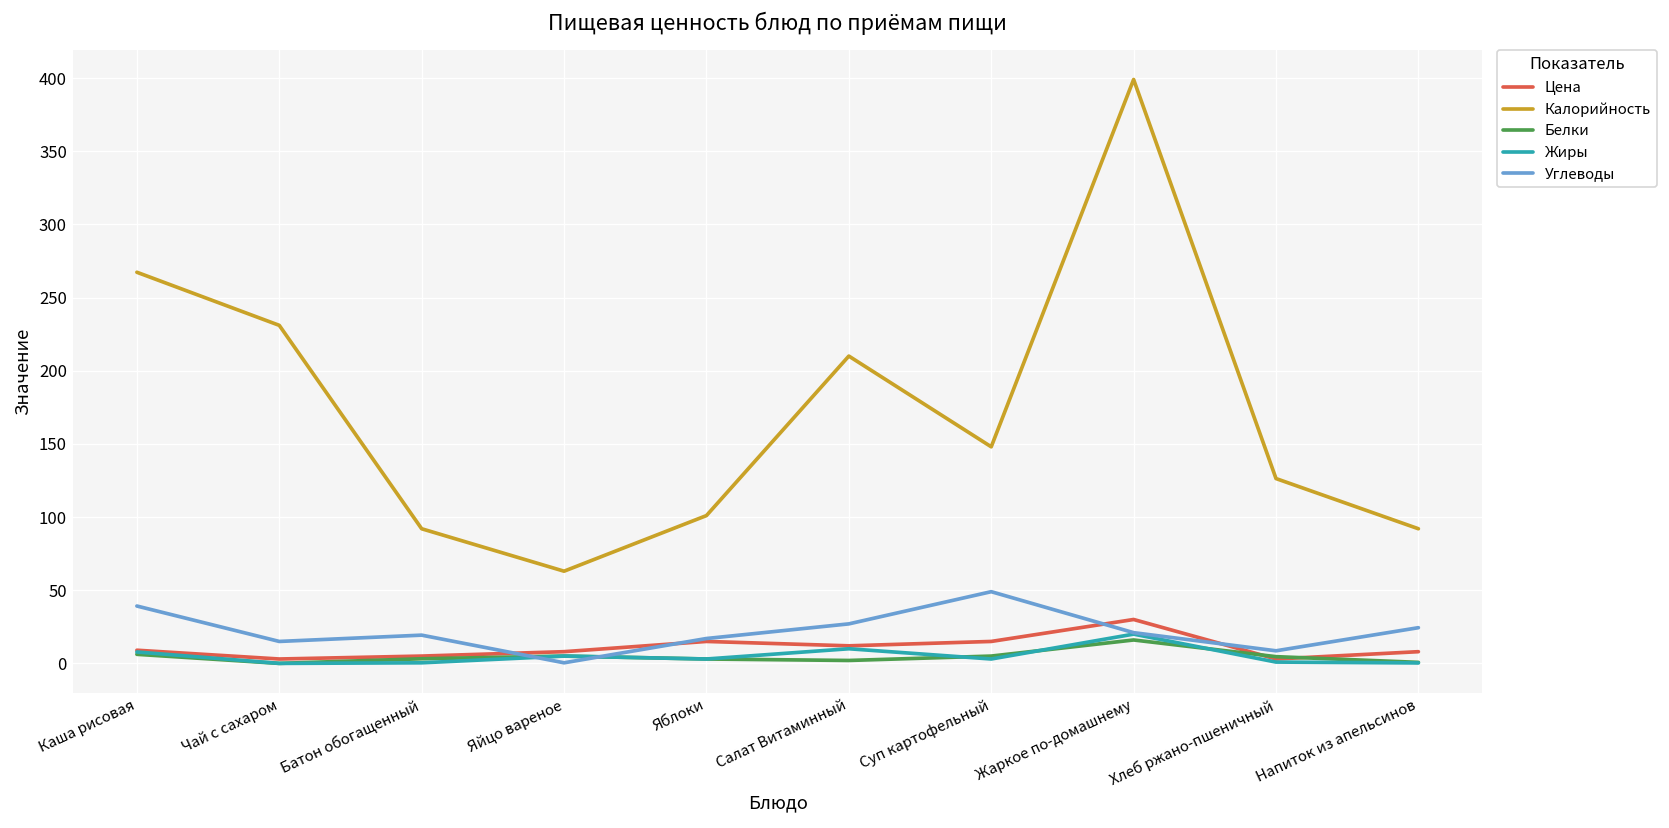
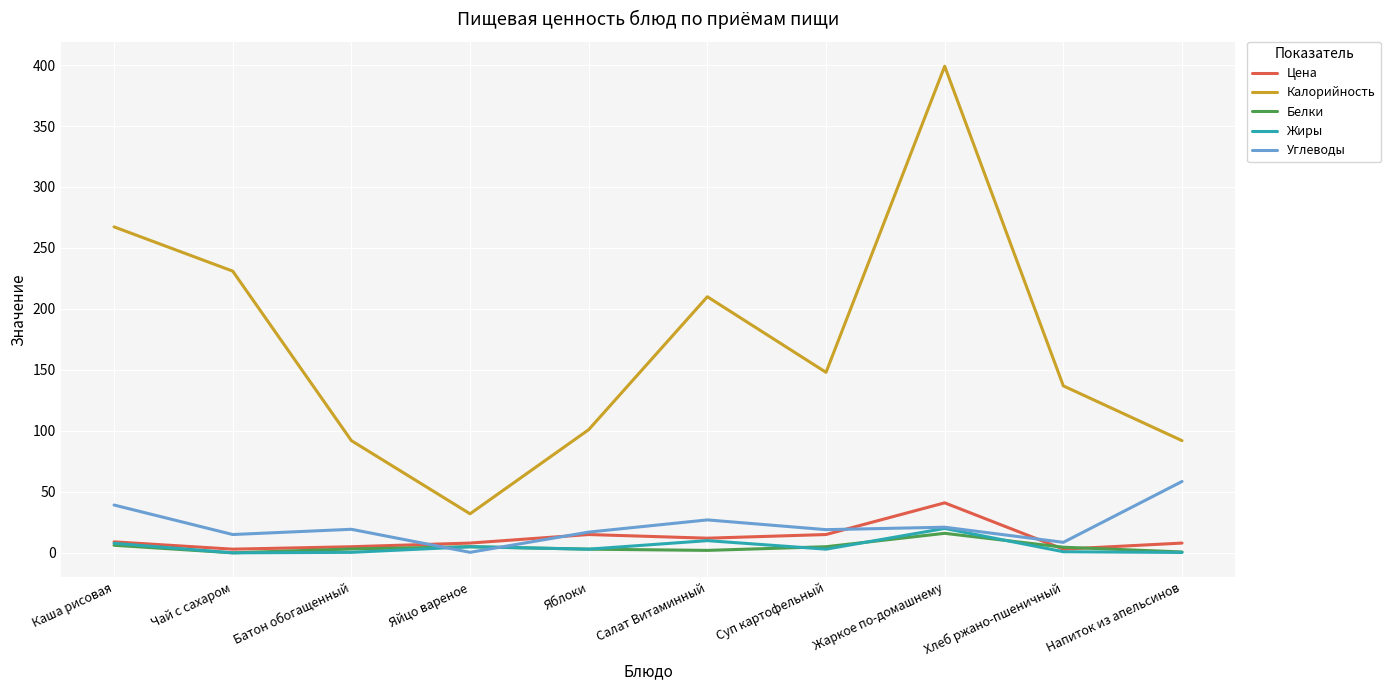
Калорийность, Яйцо вареное: 63 -> 32
Углеводы, Суп картофельный: 49 -> 19
Цена, Жаркое по-домашнему: 30 -> 41
Калорийность, Хлеб ржано-пшеничный: 126 -> 137
Углеводы, Напиток из апельсинов: 24 -> 59
